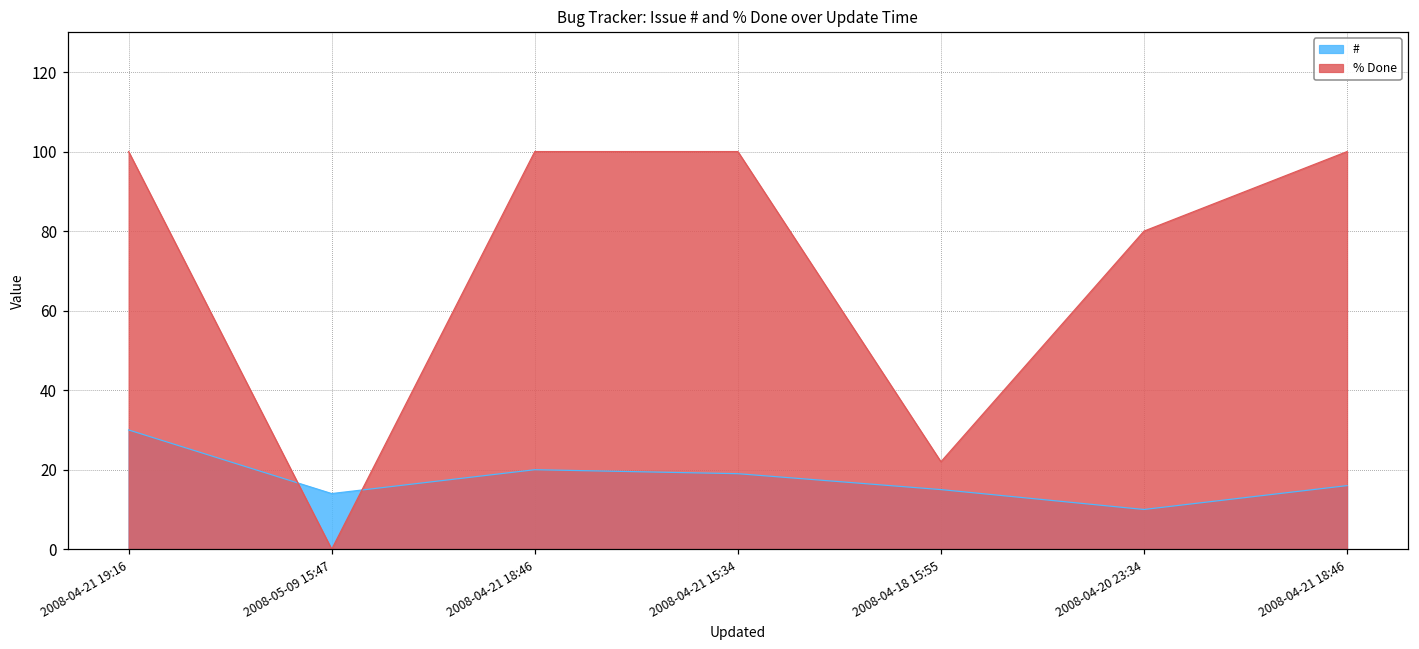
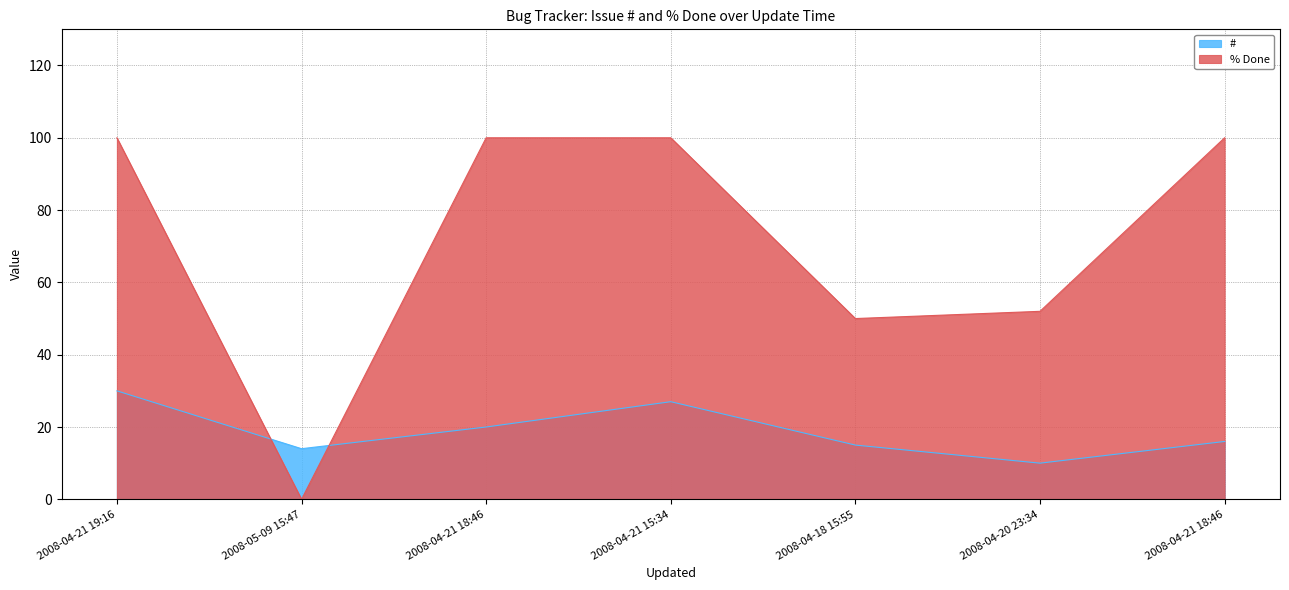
#, 2008-04-21 15:34: 19 -> 27
% Done, 2008-04-18 15:55: 22 -> 50
% Done, 2008-04-20 23:34: 80 -> 52
